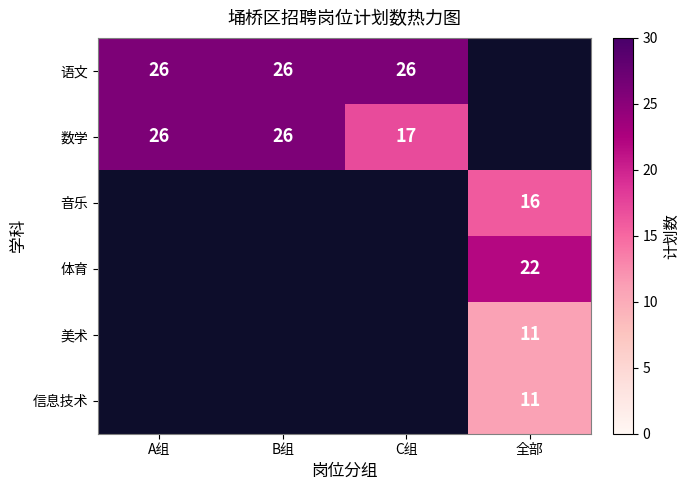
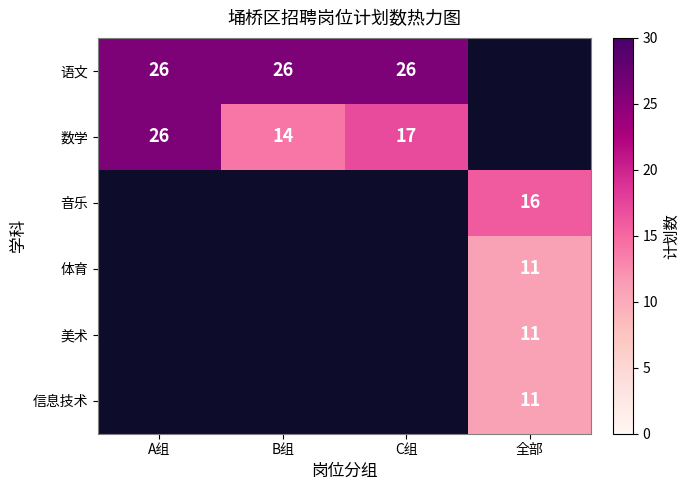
数学, B组: 26 -> 14
体育, 全部: 22 -> 11
